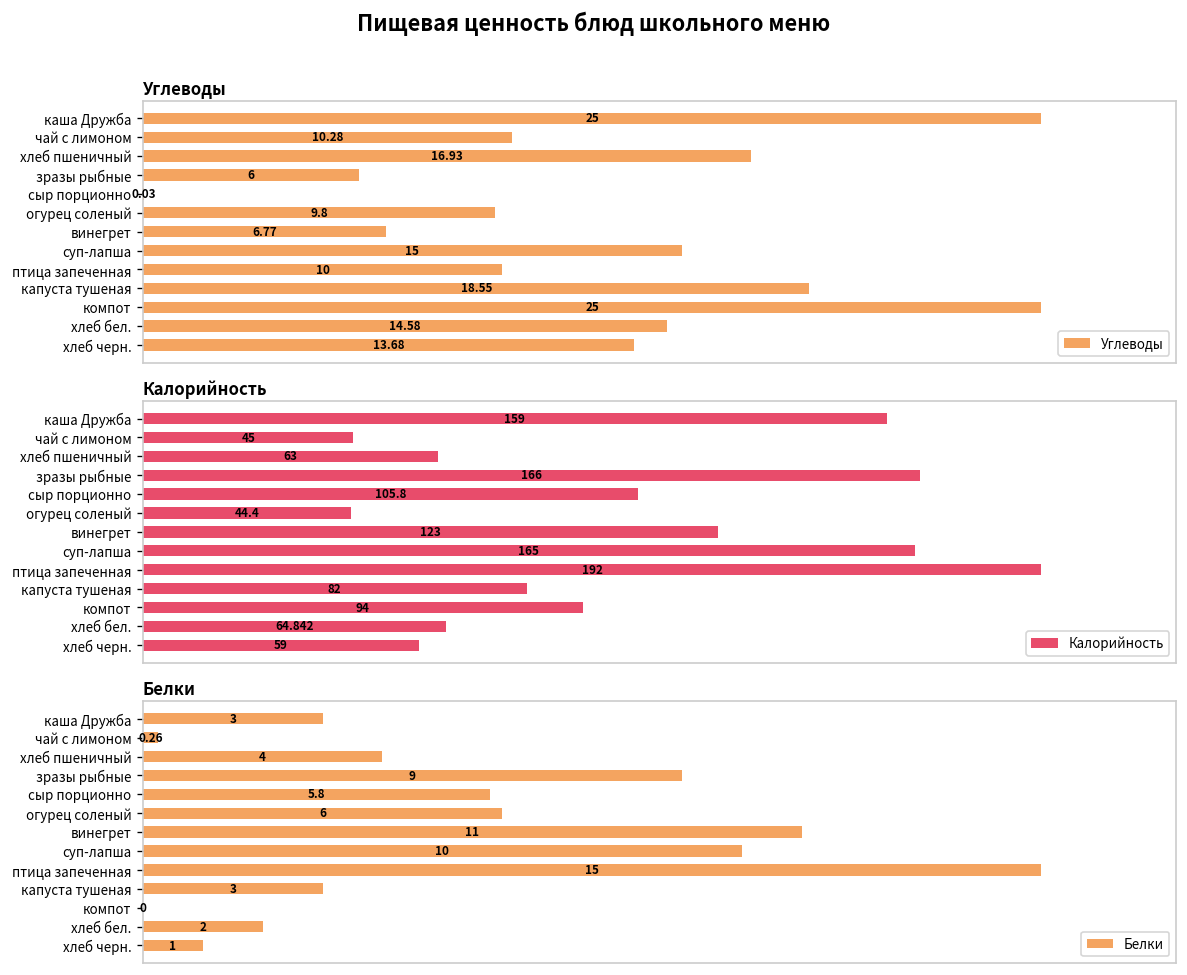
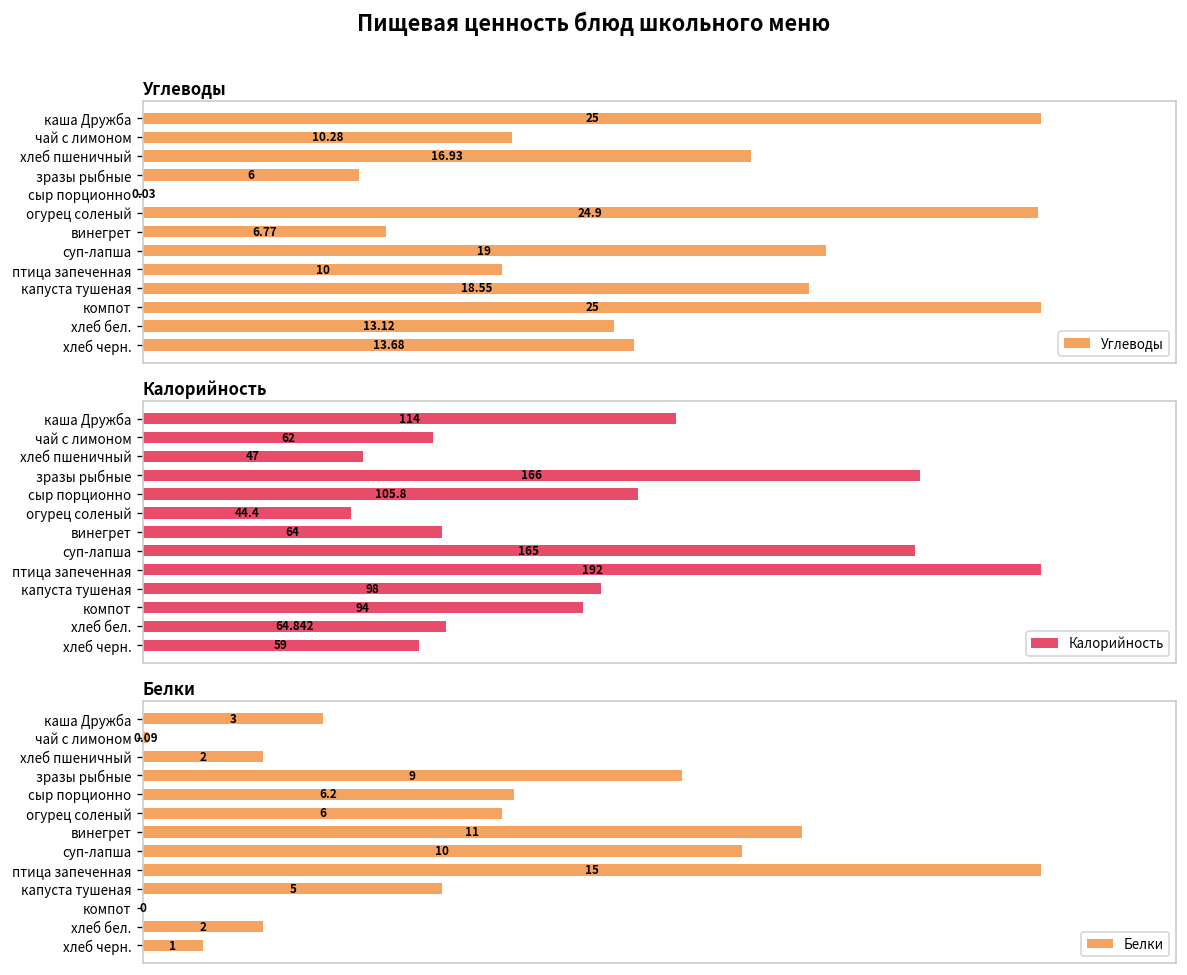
Углеводы, огурец соленый: 9.8 -> 24.9
Углеводы, суп-лапша: 15 -> 19
Углеводы, хлеб бел.: 14.58 -> 13.12
Калорийность, каша Дружба: 159 -> 114
Калорийность, чай с лимоном: 45 -> 62
Калорийность, хлеб пшеничный: 63 -> 47
Калорийность, винегрет: 123 -> 64
Калорийность, капуста тушеная: 82 -> 98
Белки, чай с лимоном: 0.26 -> 0.09
Белки, хлеб пшеничный: 4 -> 2
Белки, сыр порционно: 5.8 -> 6.2
Белки, капуста тушеная: 3 -> 5
